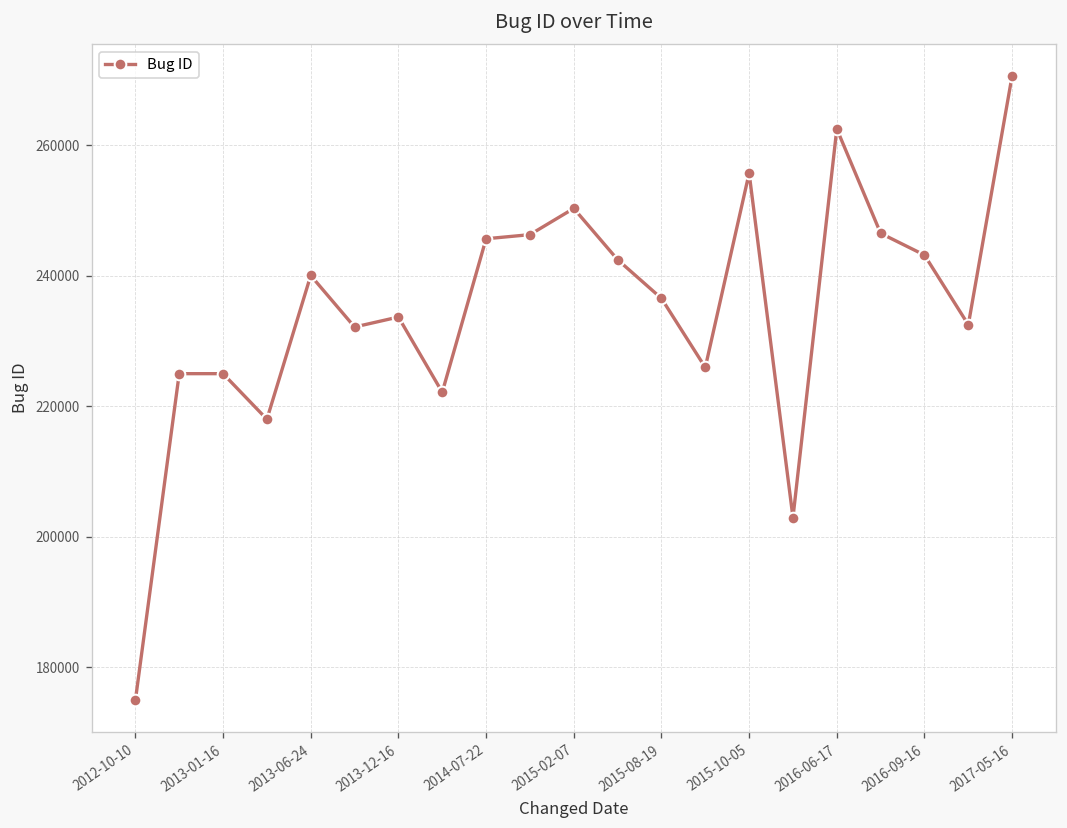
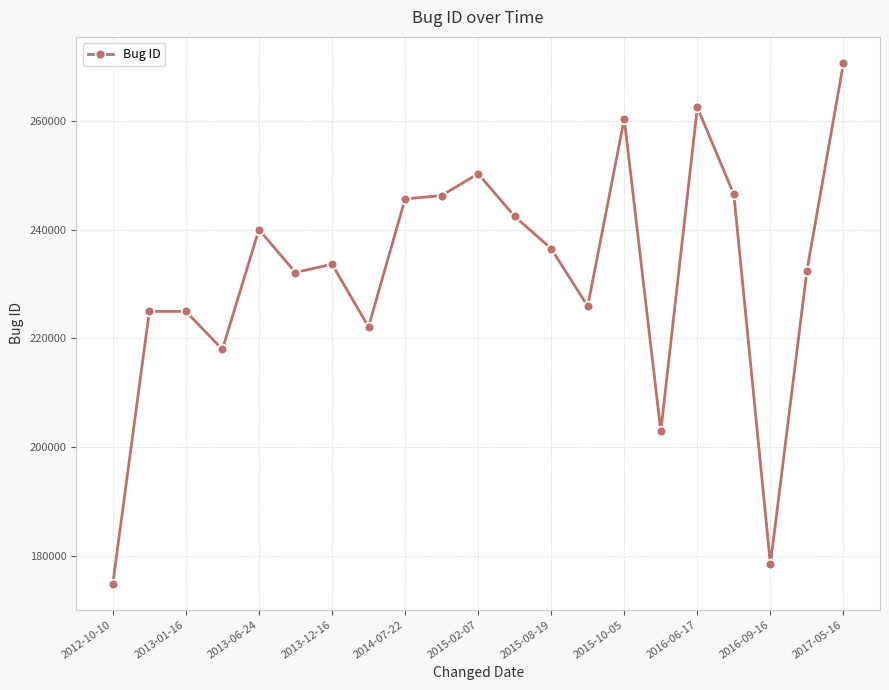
2015-10-05: 256000 -> 260000
2016-09-16: 243000 -> 178000
